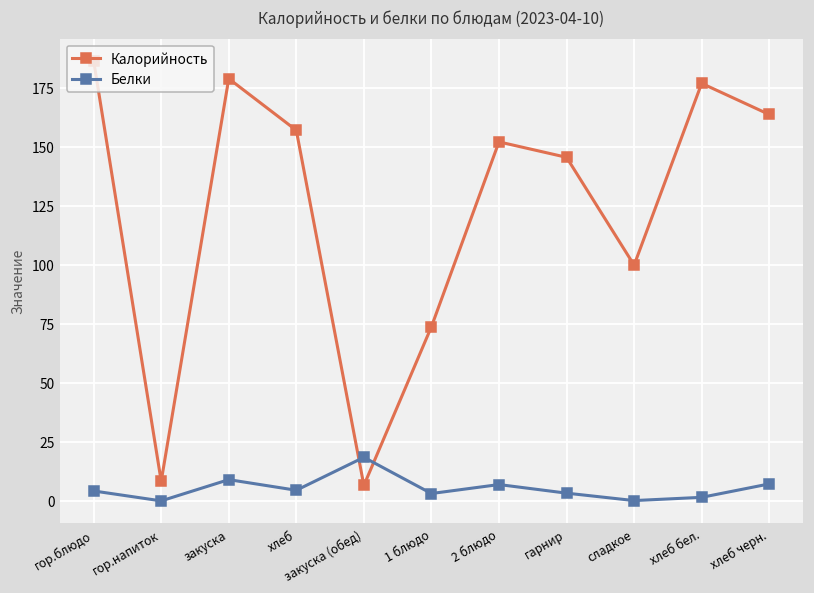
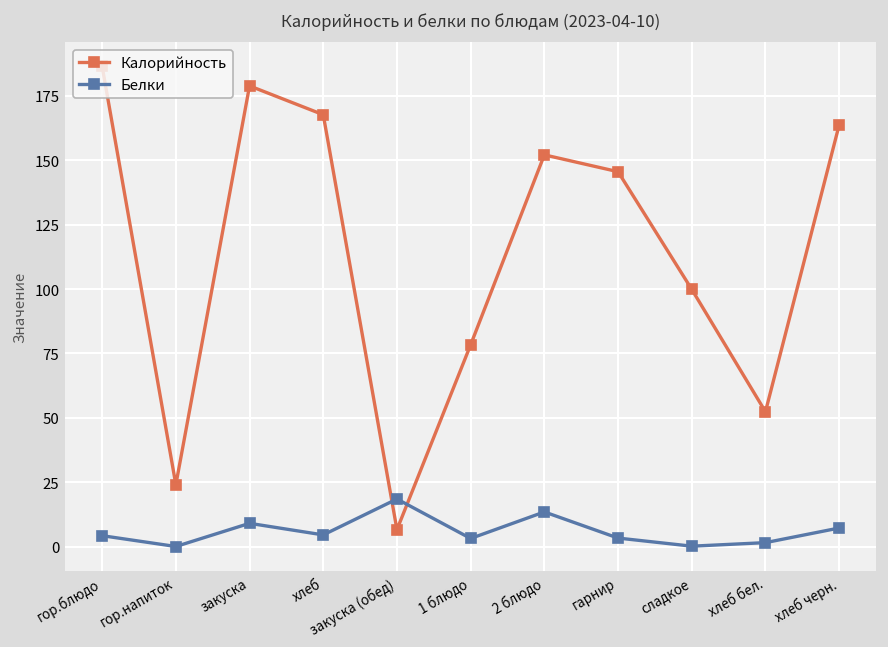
Калорийность, гор.напиток: 8 -> 24
Калорийность, хлеб: 157 -> 168
Калорийность, 1 блюдо: 74 -> 78
Белки, 2 блюдо: 7 -> 13
Калорийность, хлеб бел.: 177 -> 52
